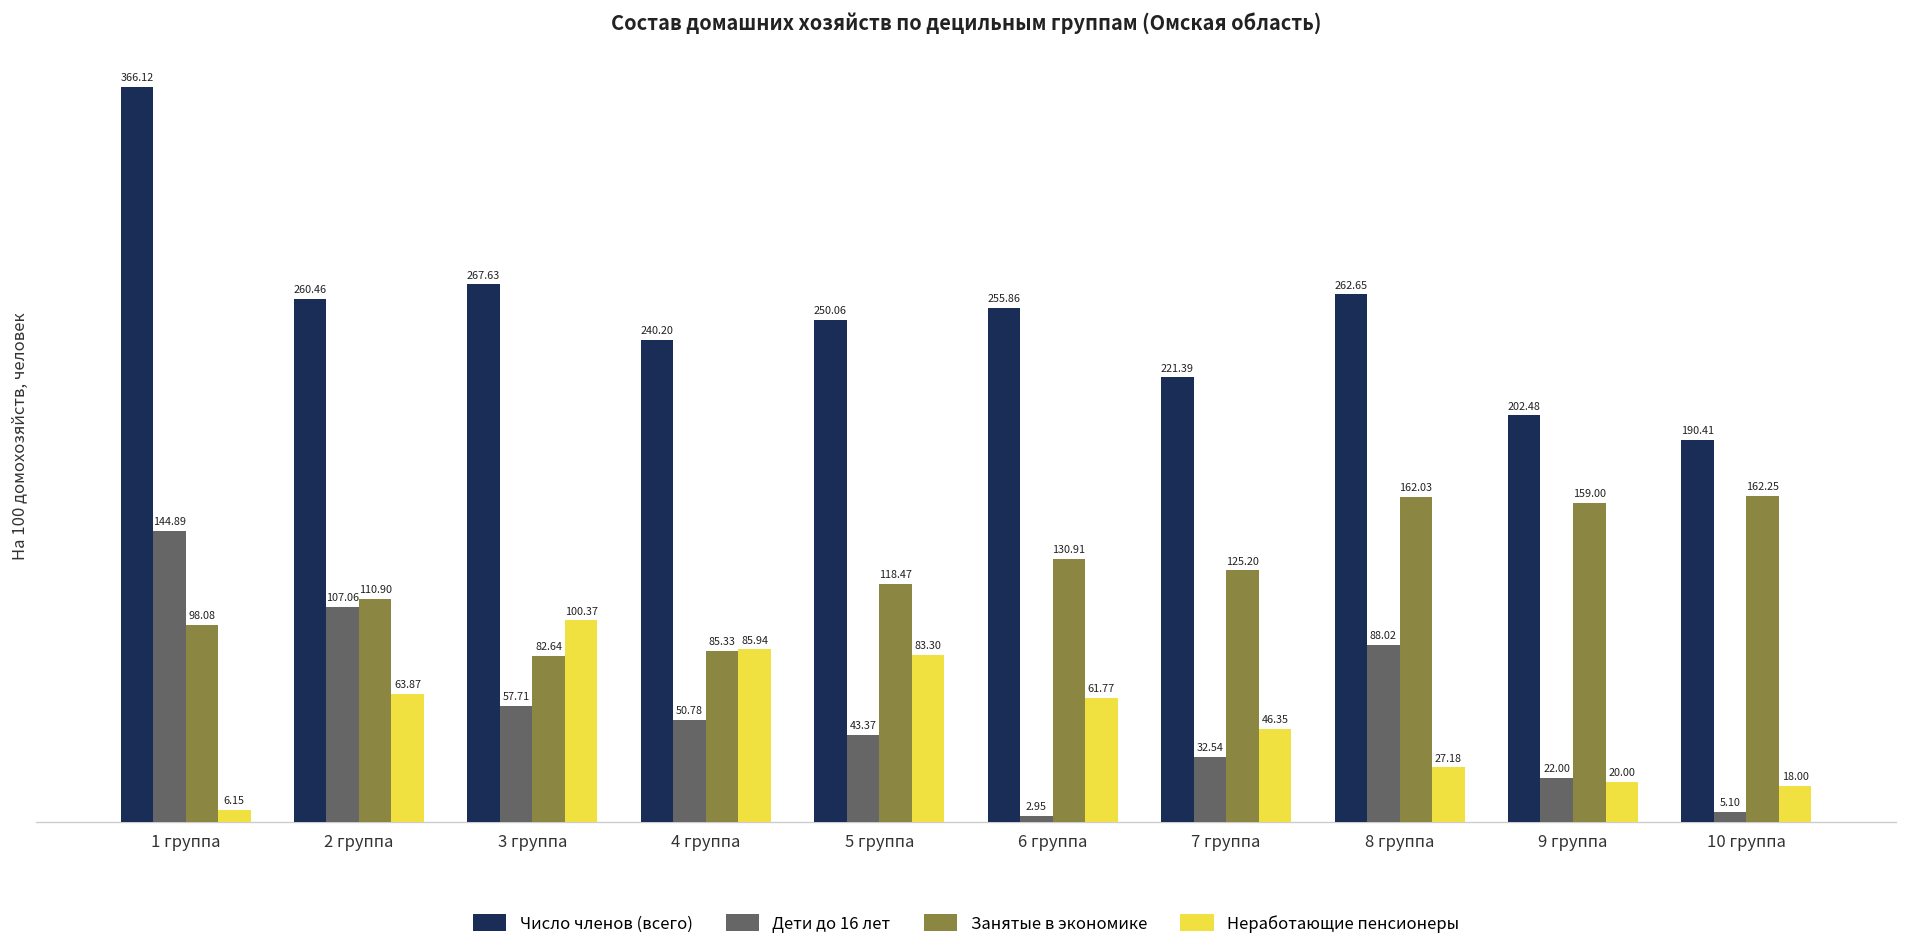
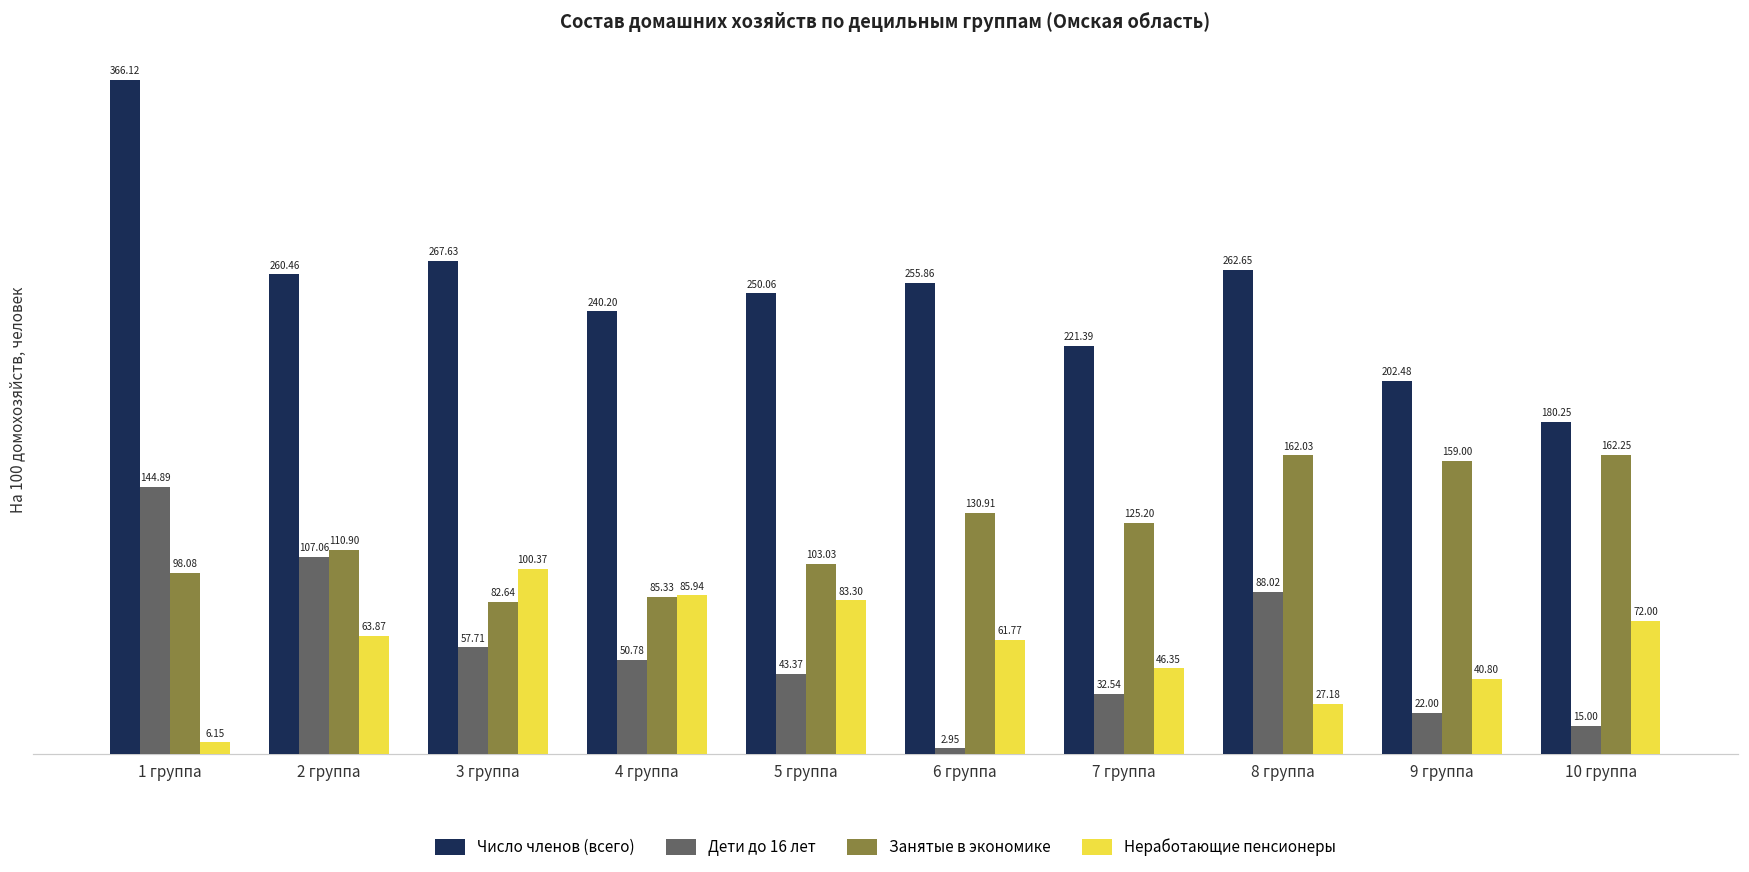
Занятые в экономике, 5 группа: 118.47 -> 103.03
Неработающие пенсионеры, 9 группа: 20.00 -> 40.80
Число членов (всего), 10 группа: 190.41 -> 180.25
Дети до 16 лет, 10 группа: 5.10 -> 15.00
Неработающие пенсионеры, 10 группа: 18.00 -> 72.00
